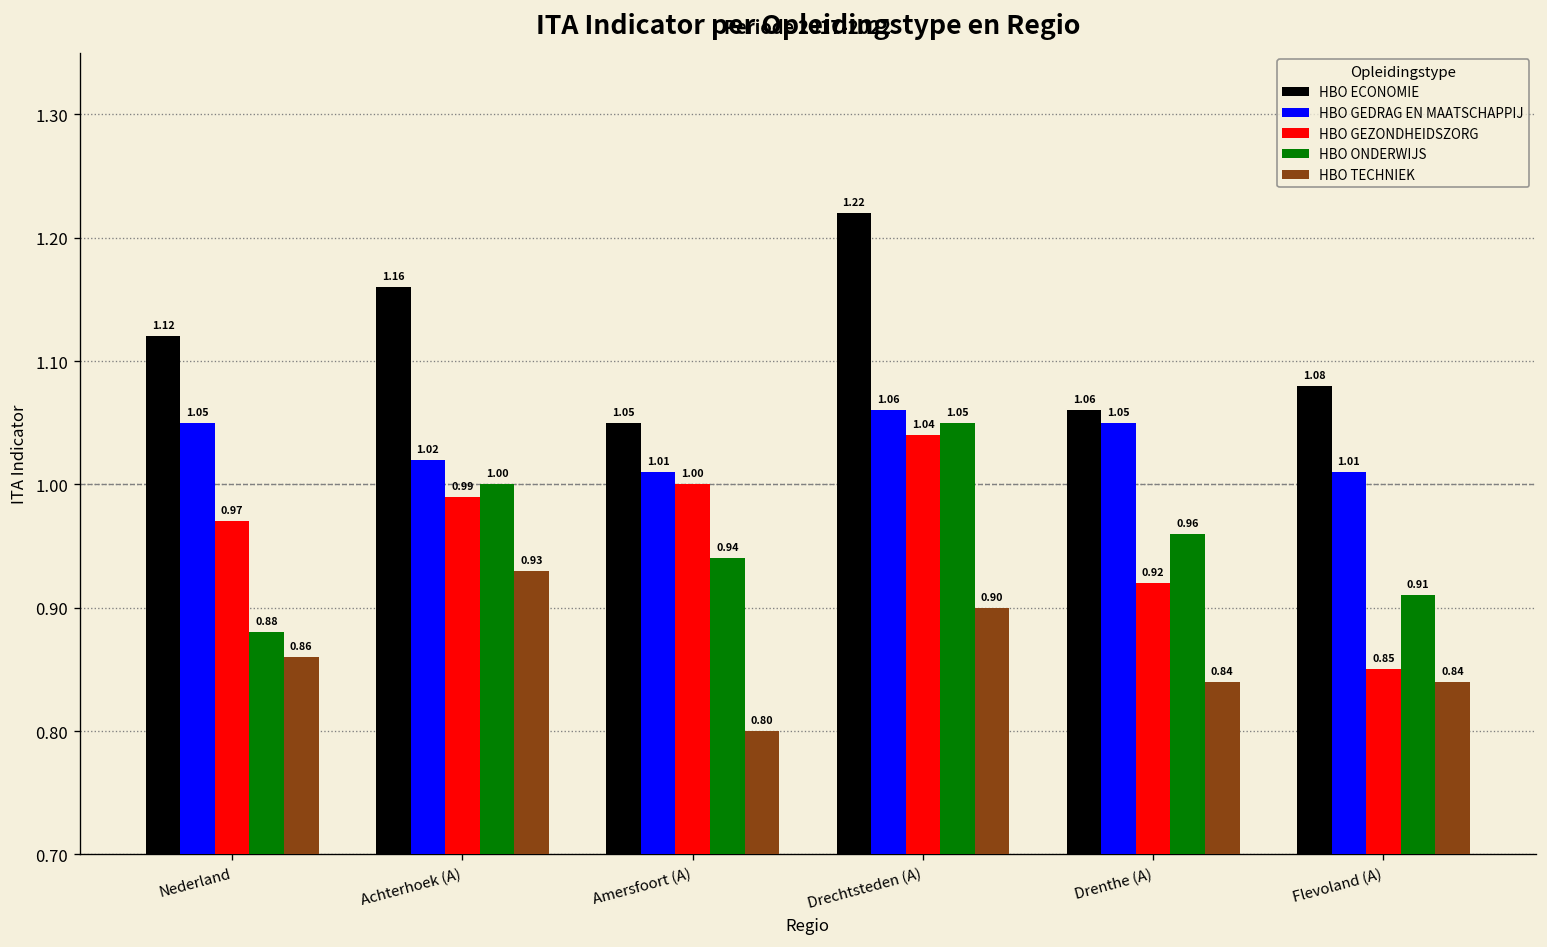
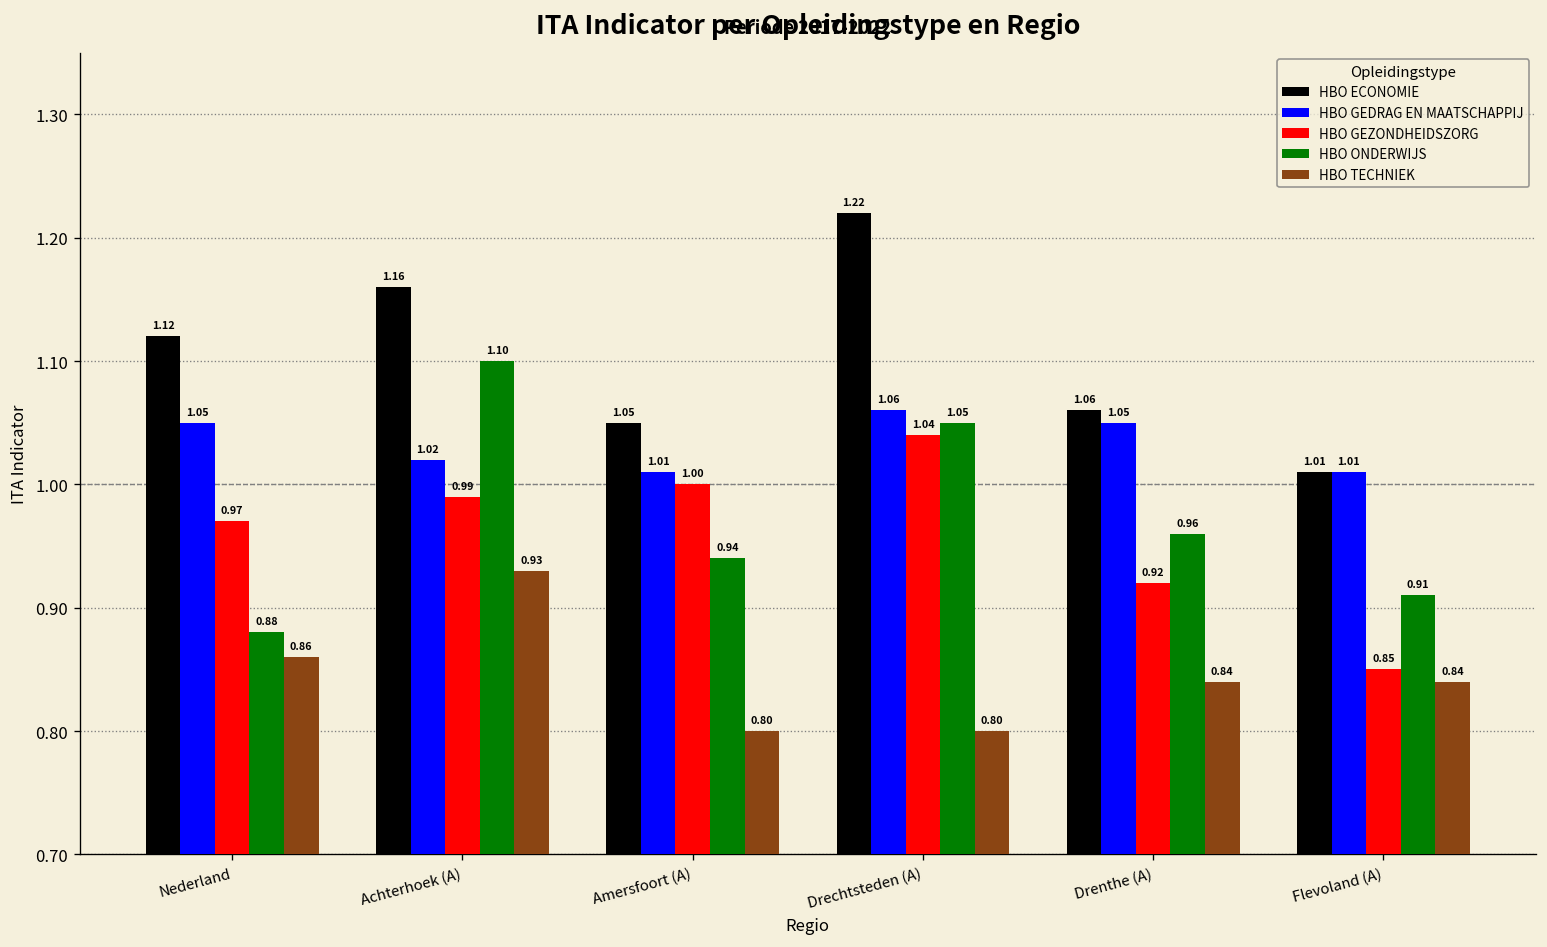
HBO ONDERWIJS, Achterhoek (A): 1.00 -> 1.10
HBO TECHNIEK, Drechtsteden (A): 0.90 -> 0.80
HBO ECONOMIE, Flevoland (A): 1.08 -> 1.01
